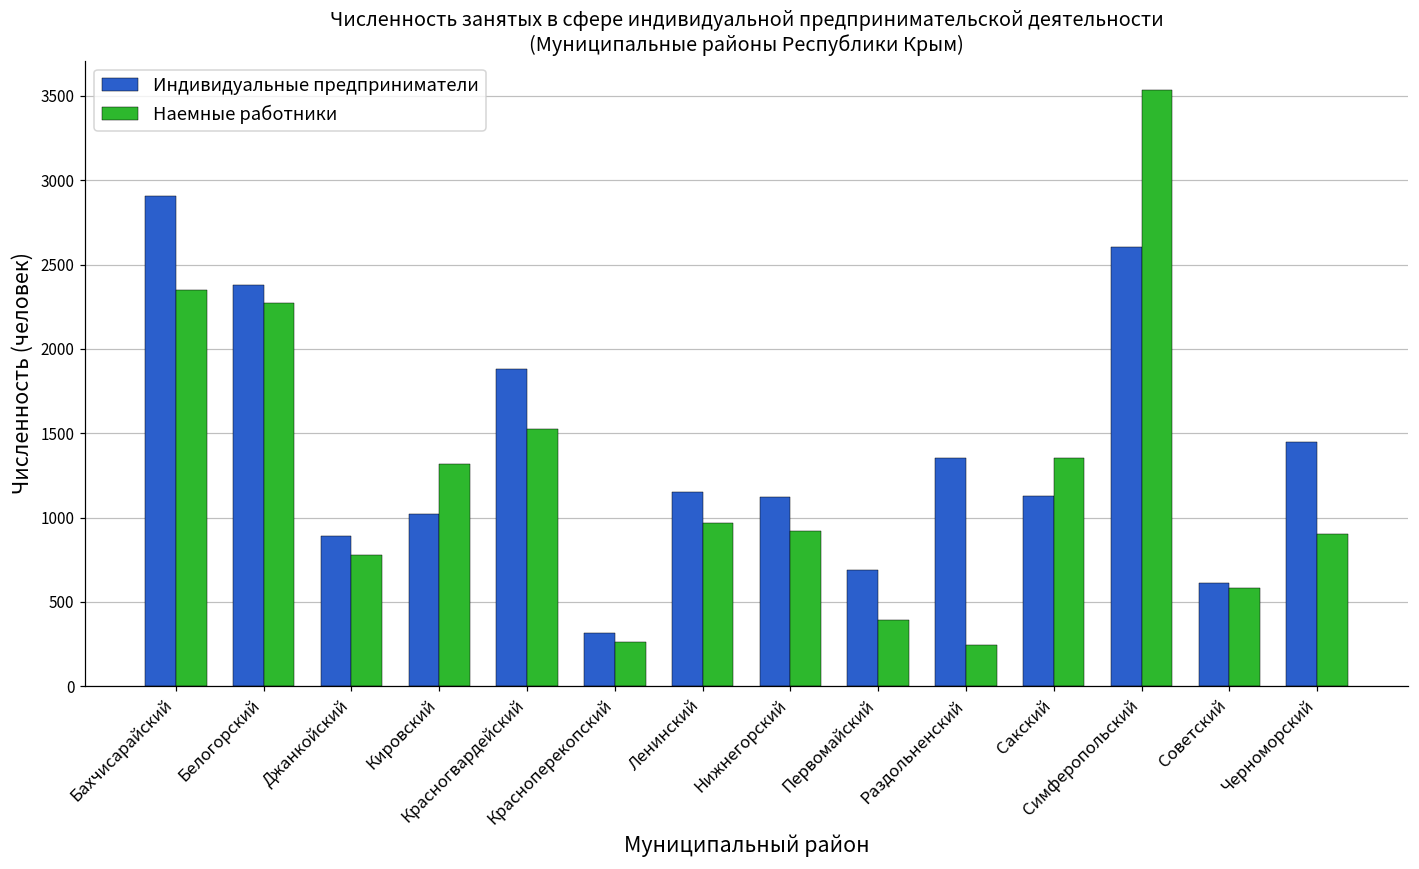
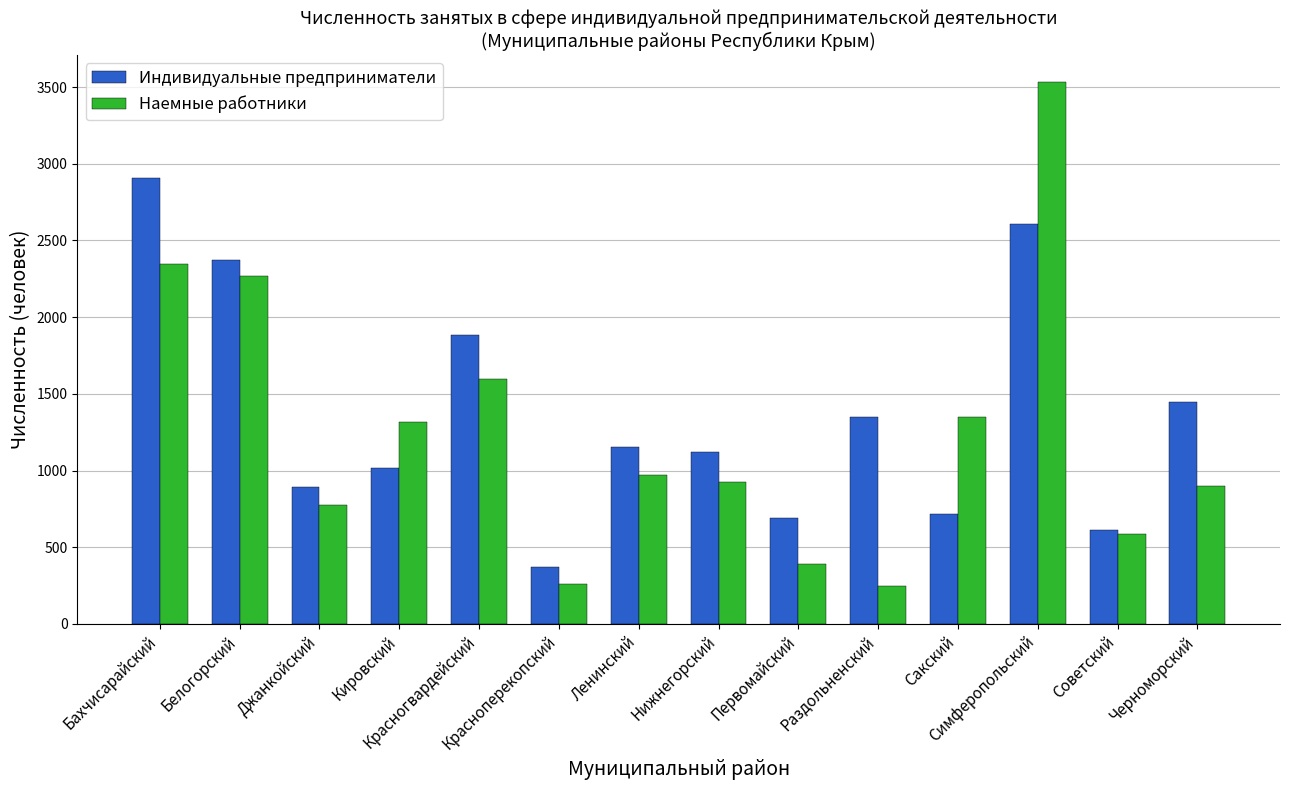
Наемные работники, Красногвардейский: 1530 -> 1600
Индивидуальные предприниматели, Красноперекопский: 320 -> 370
Индивидуальные предприниматели, Сакский: 1130 -> 710
